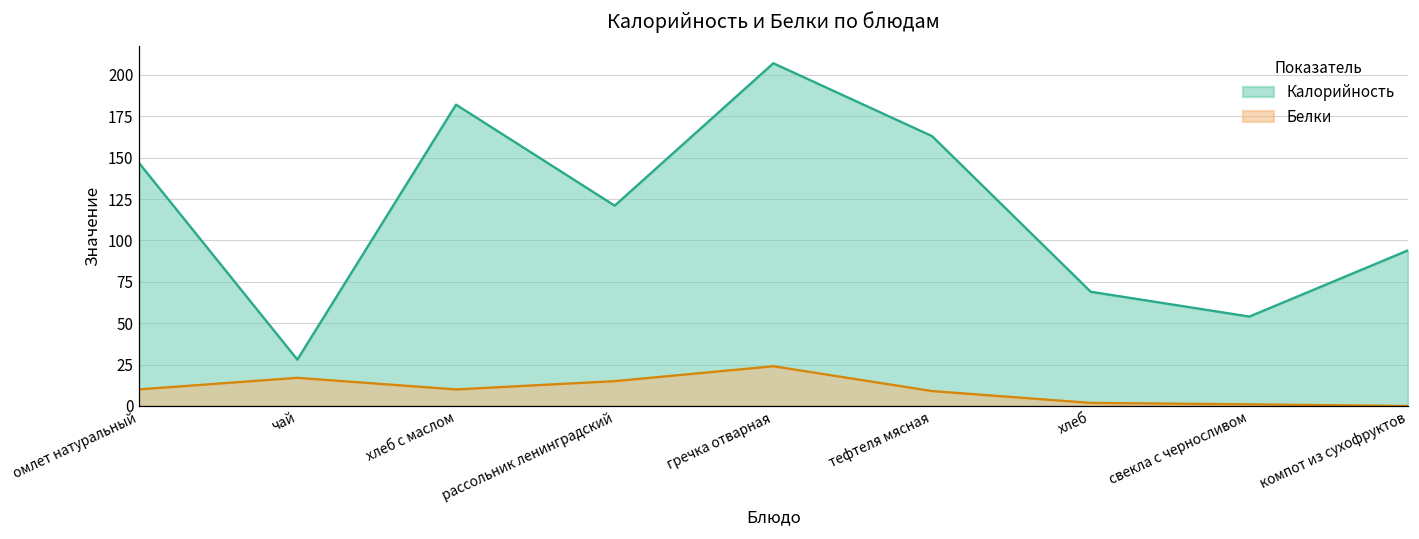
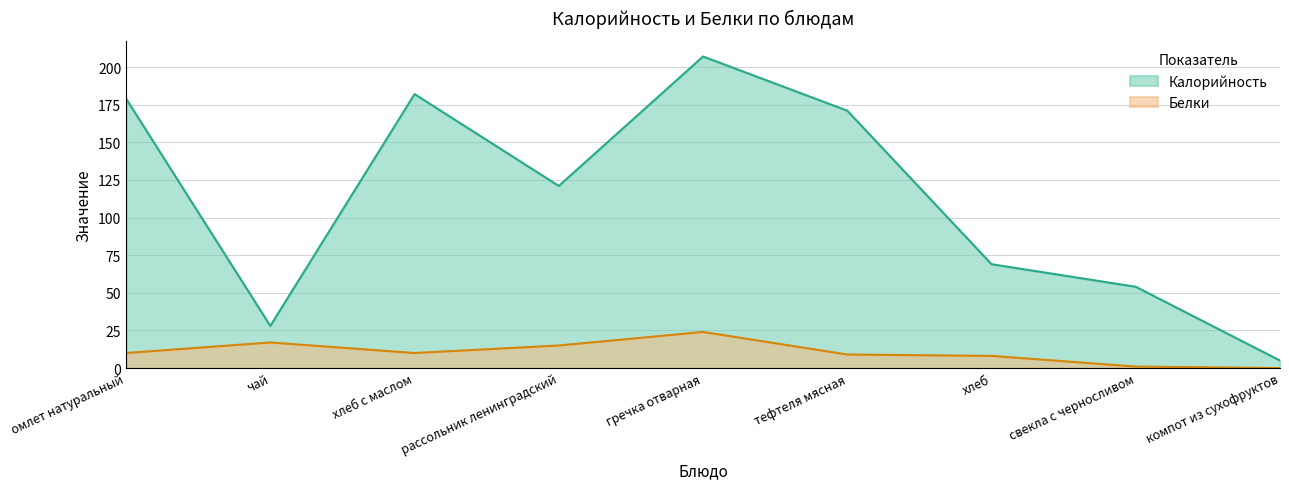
Калорийность, омлет натуральный: 147 -> 179
Калорийность, тефтеля мясная: 163 -> 171
Белки, хлеб: 2 -> 8
Калорийность, компот из сухофруктов: 94 -> 5
